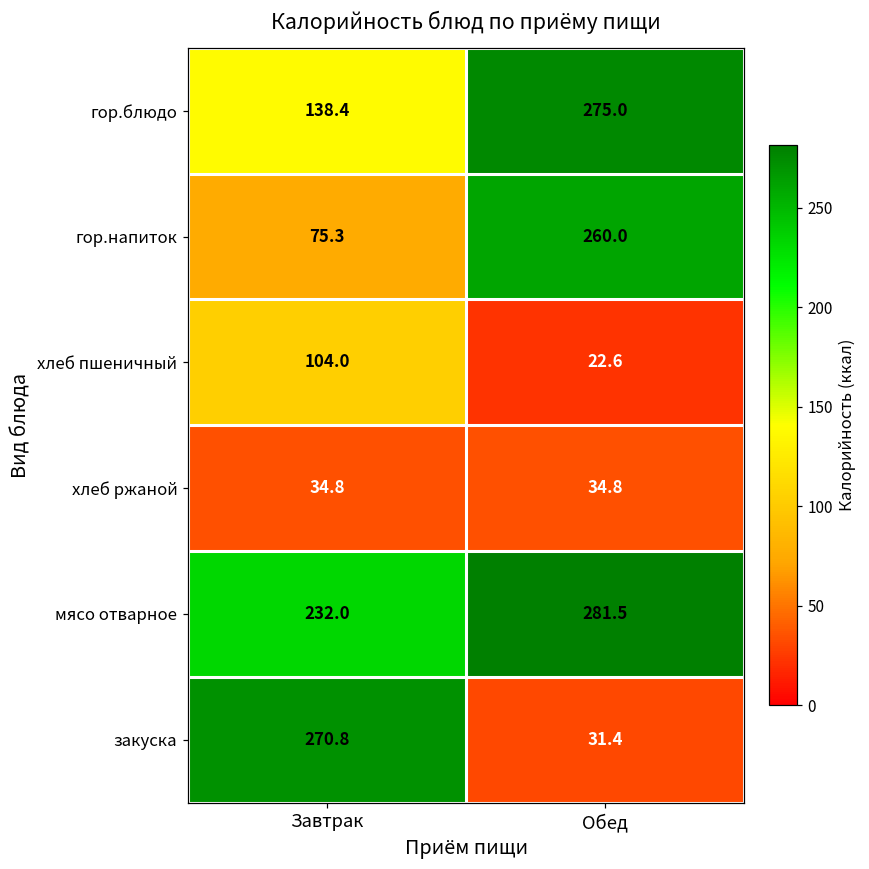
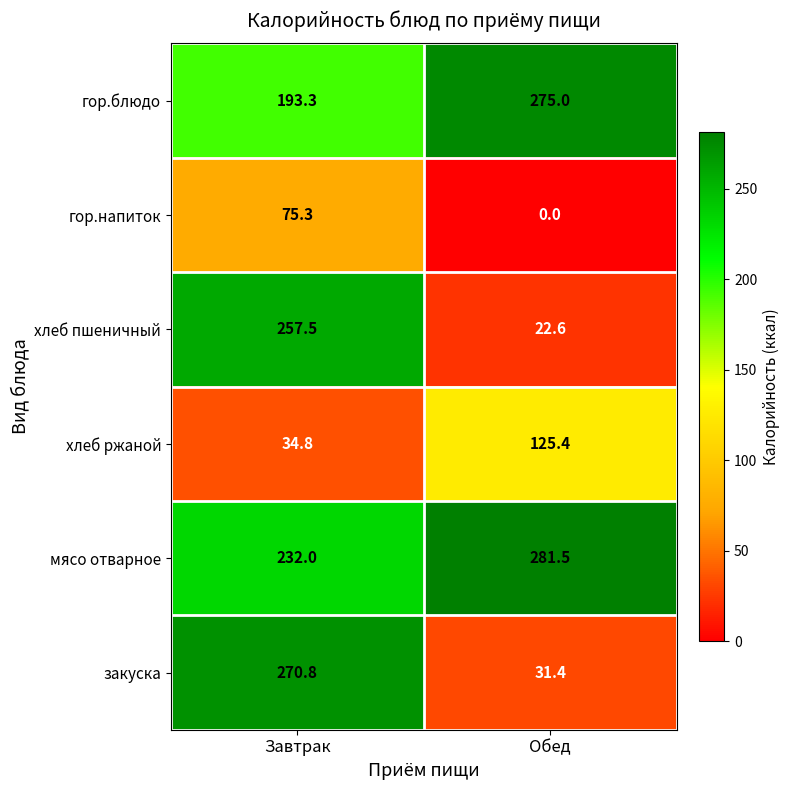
гор.блюдо, Завтрак: 138.4 -> 193.3
гор.напиток, Обед: 260.0 -> 0.0
хлеб пшеничный, Завтрак: 104.0 -> 257.5
хлеб ржаной, Обед: 34.8 -> 125.4
